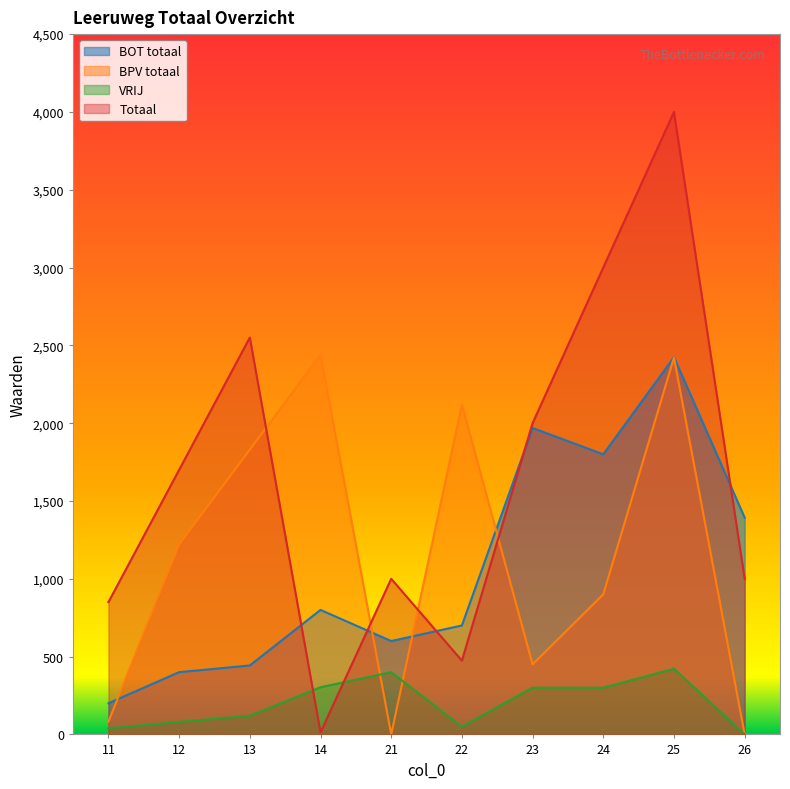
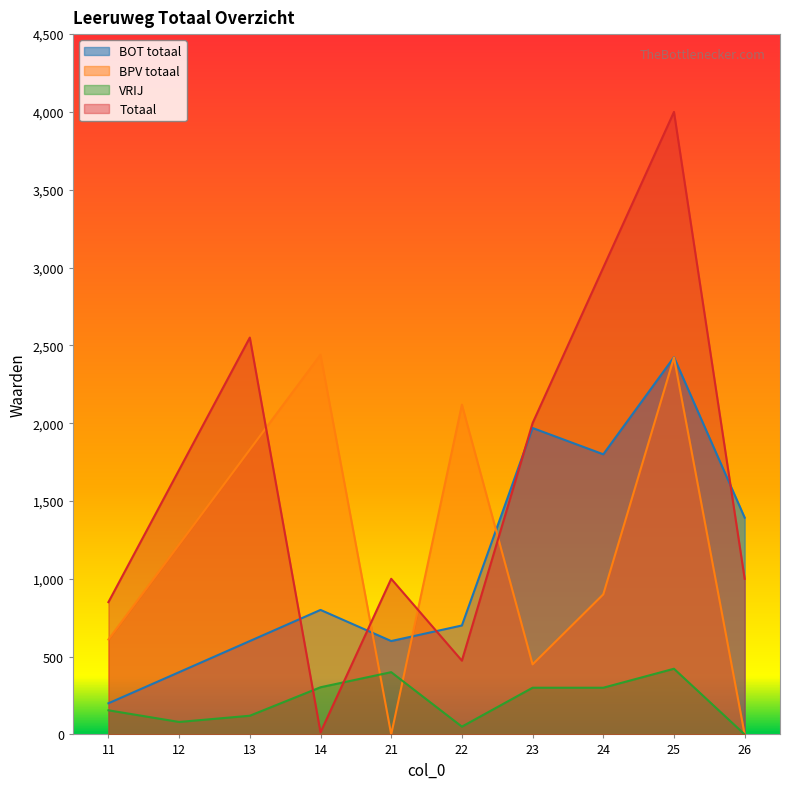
BPV totaal, 11: 80 -> 610
VRIJ, 11: 40 -> 160
BOT totaal, 13: 440 -> 600
